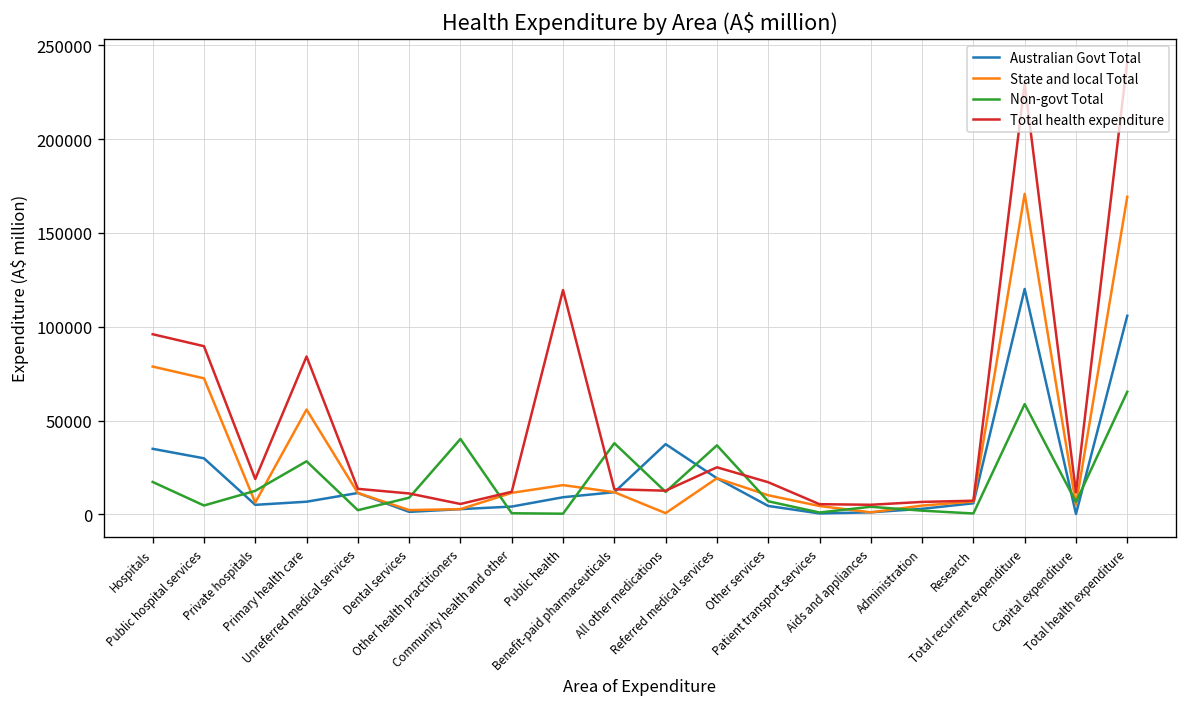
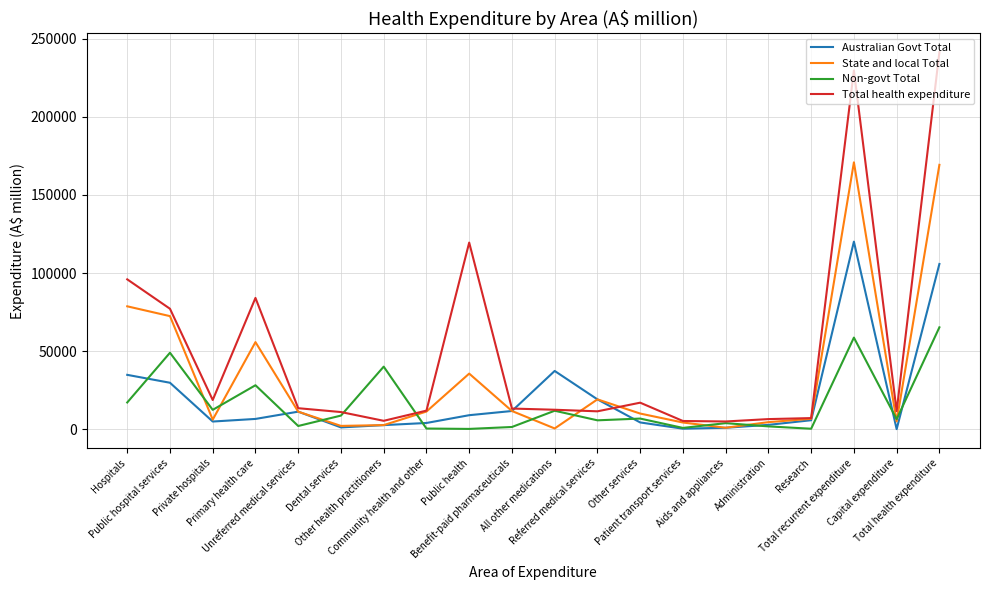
Non-govt Total, Public hospital services: 5000 -> 49000
Total health expenditure, Public hospital services: 90000 -> 77000
State and local Total, Public health: 16000 -> 36000
Non-govt Total, Benefit-paid pharmaceuticals: 38000 -> 2000
Non-govt Total, Referred medical services: 37000 -> 6000
Total health expenditure, Referred medical services: 25000 -> 12000
